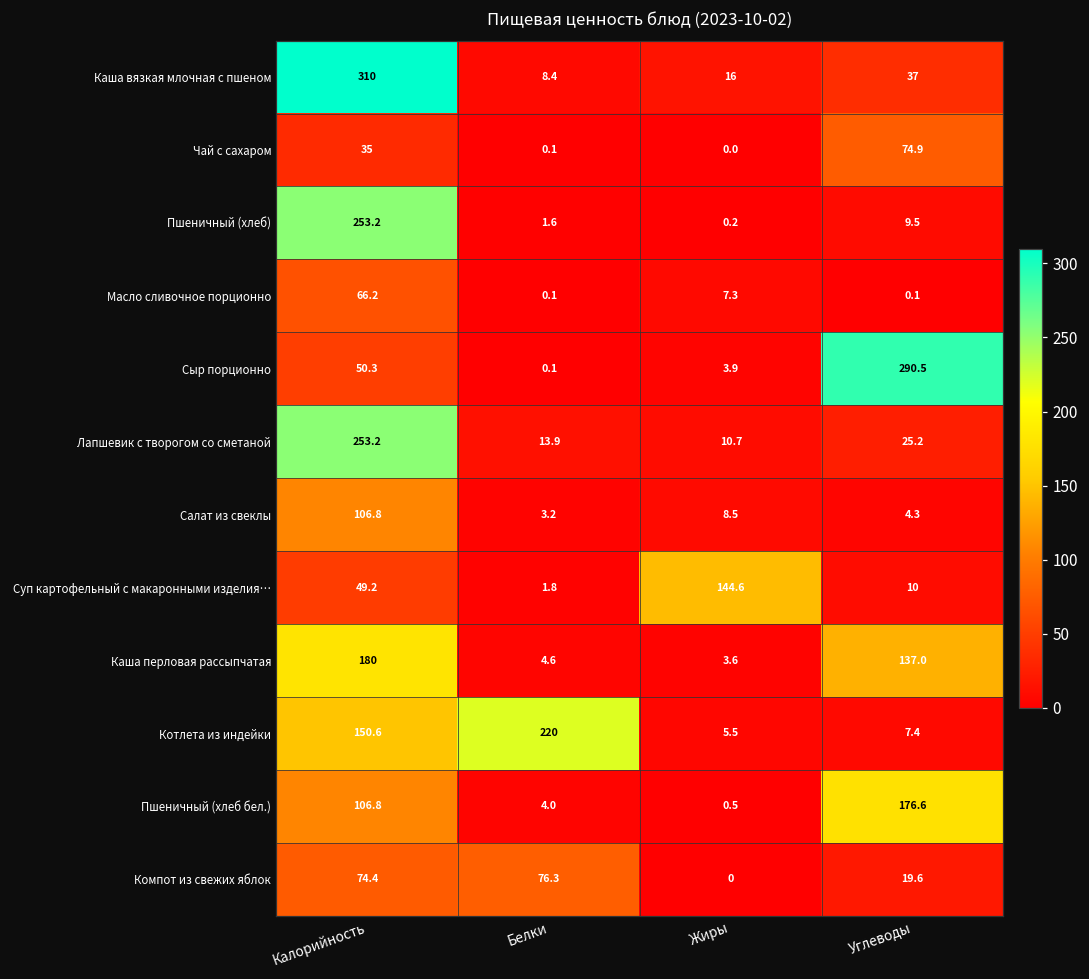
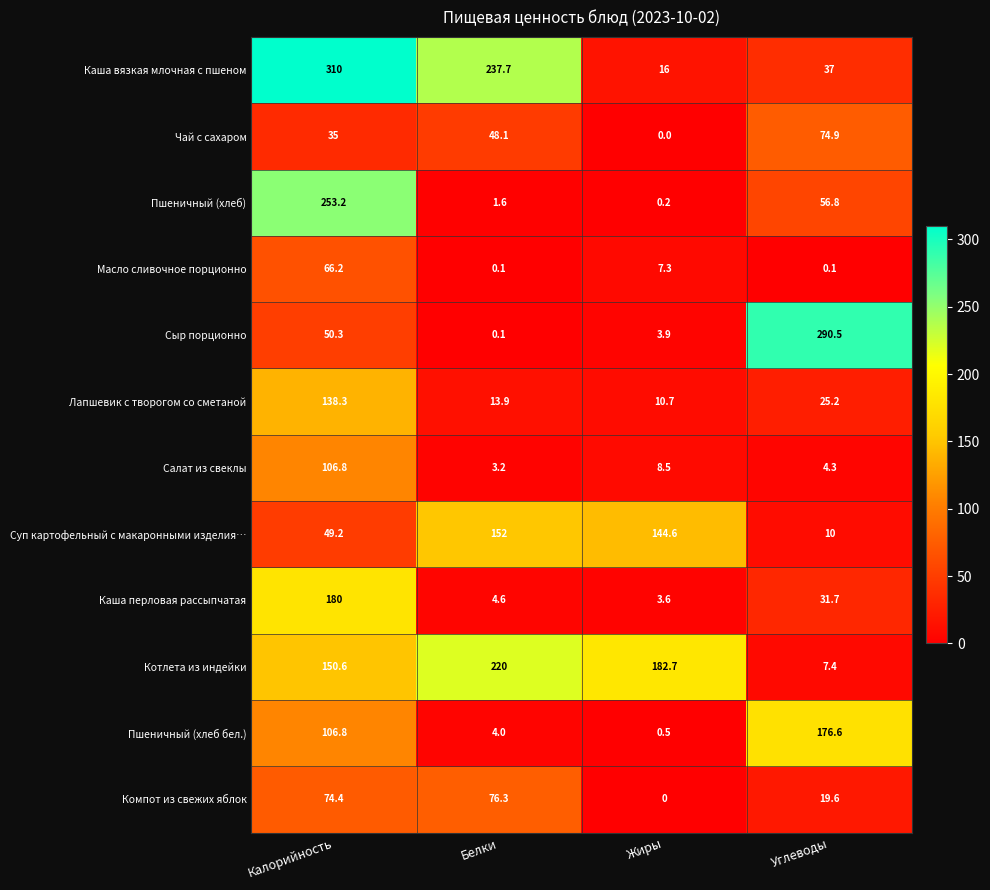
Каша вязкая млочная с пшеном, Белки: 8.4 -> 237.7
Чай с сахаром, Белки: 0.1 -> 48.1
Пшеничный (хлеб), Углеводы: 9.5 -> 56.8
Лапшевик с творогом со сметаной, Калорийность: 253.2 -> 138.3
Суп картофельный с макаронными изделия…, Белки: 1.8 -> 152
Каша перловая рассыпчатая, Углеводы: 137.0 -> 31.7
Котлета из индейки, Жиры: 5.5 -> 182.7
